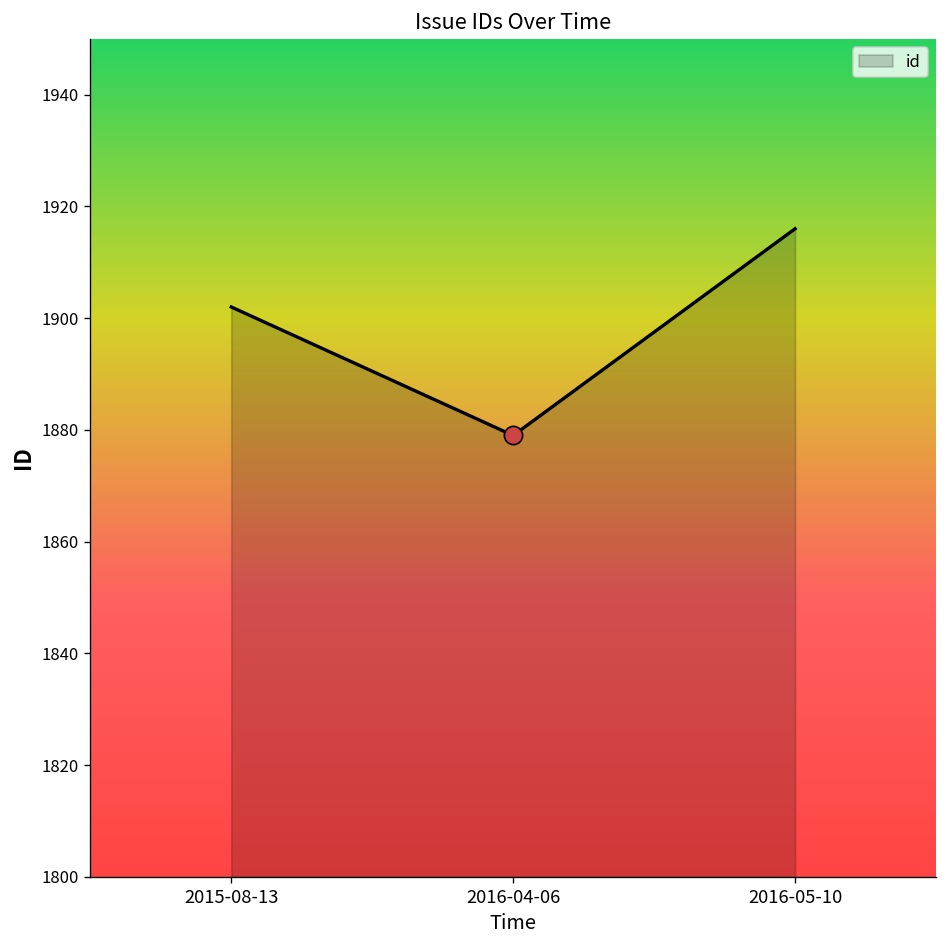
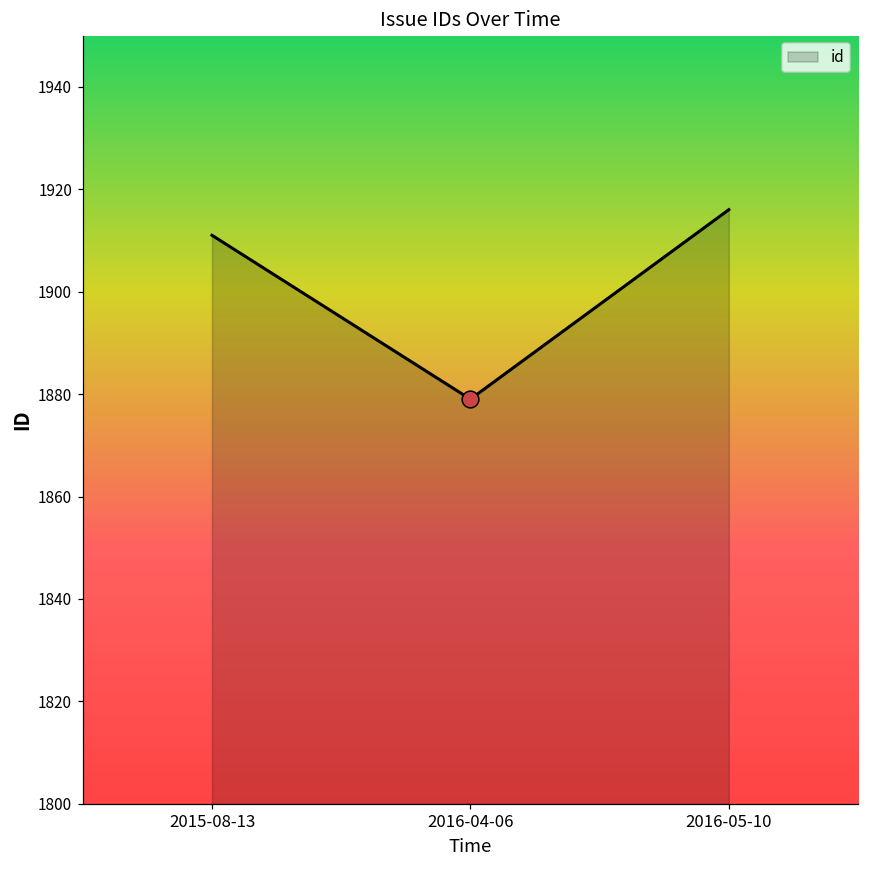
id, 2015-08-13: 1902 -> 1911
